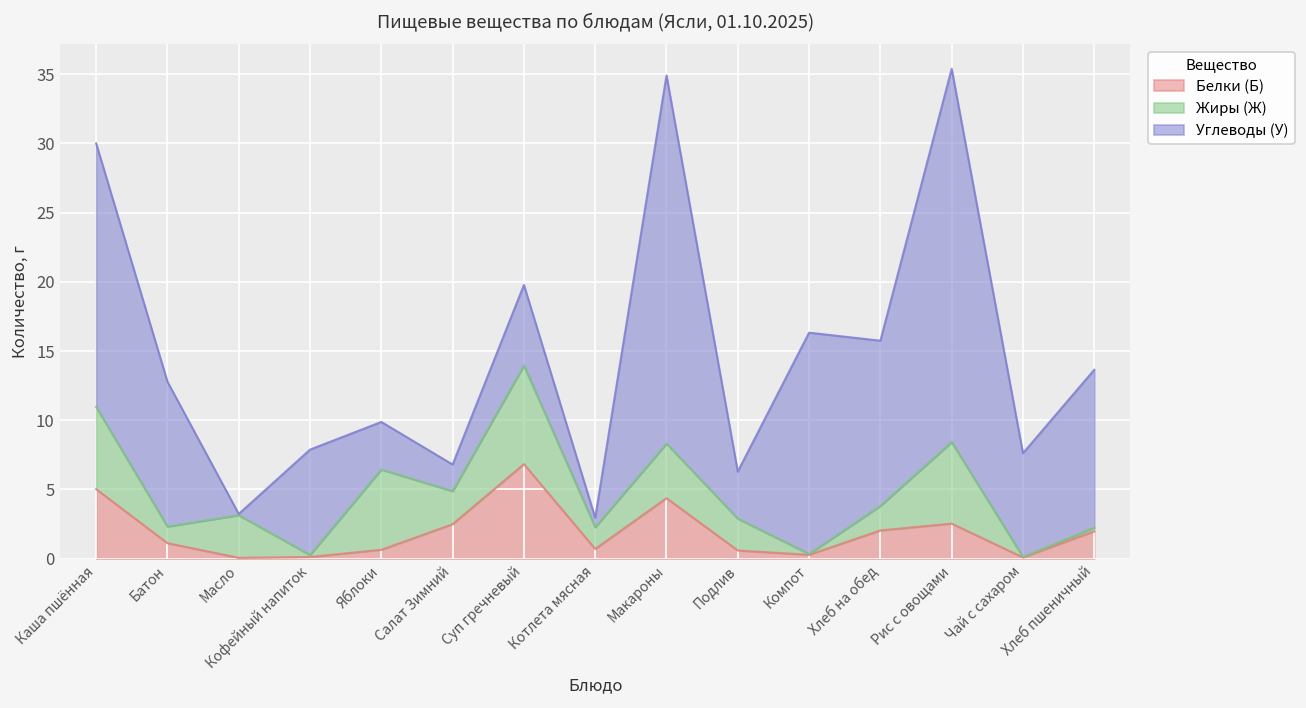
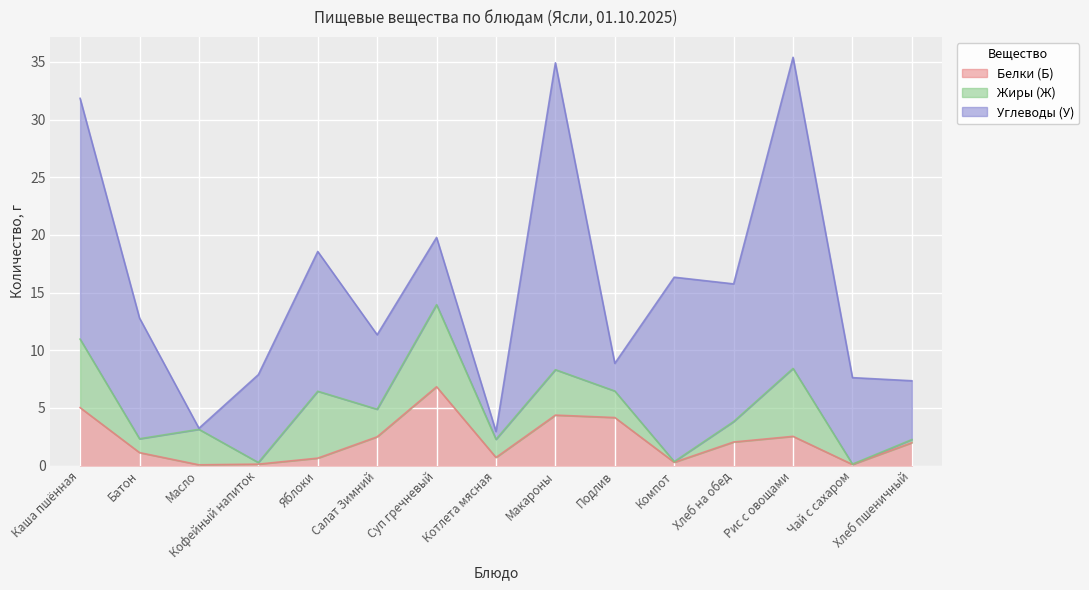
Углеводы (У), Каша пшённая: 19.1 -> 20.9
Углеводы (У), Яблоки: 3.4 -> 12.1
Углеводы (У), Салат Зимний: 1.9 -> 6.5
Белки (Б), Подлив: 0.6 -> 4.2
Углеводы (У), Подлив: 3.4 -> 2.4
Углеводы (У), Хлеб пшеничный: 11.4 -> 5.1
